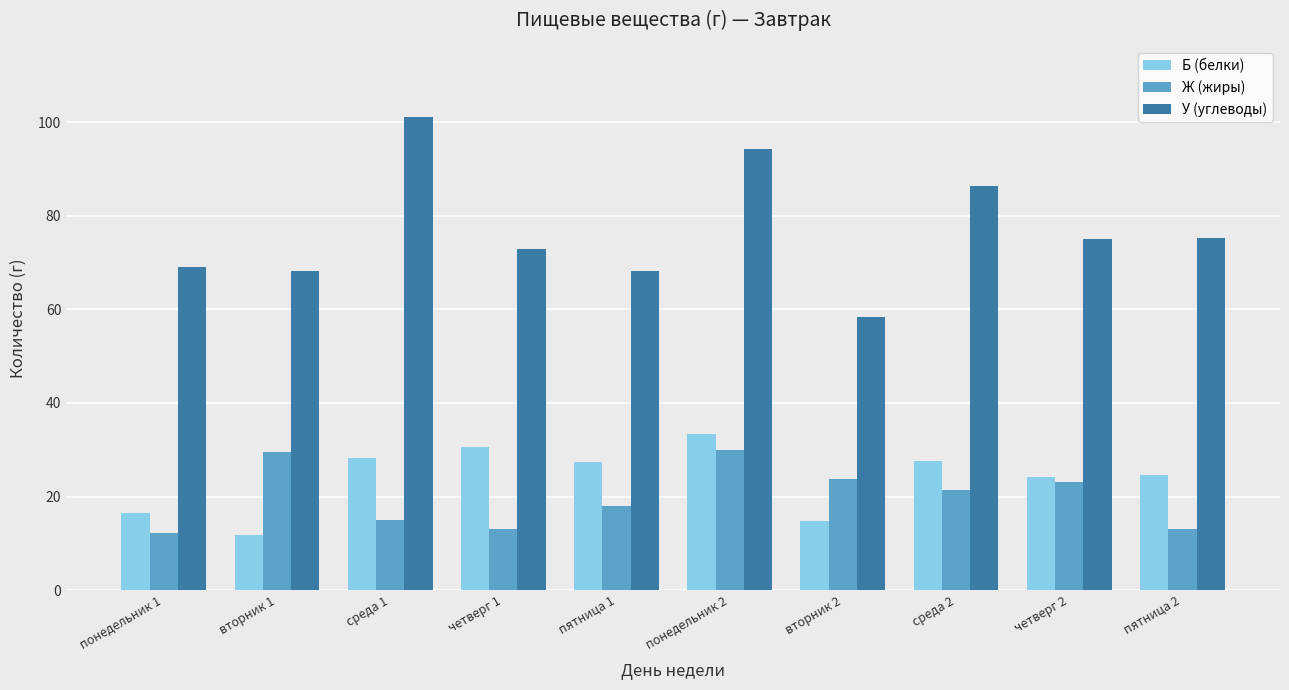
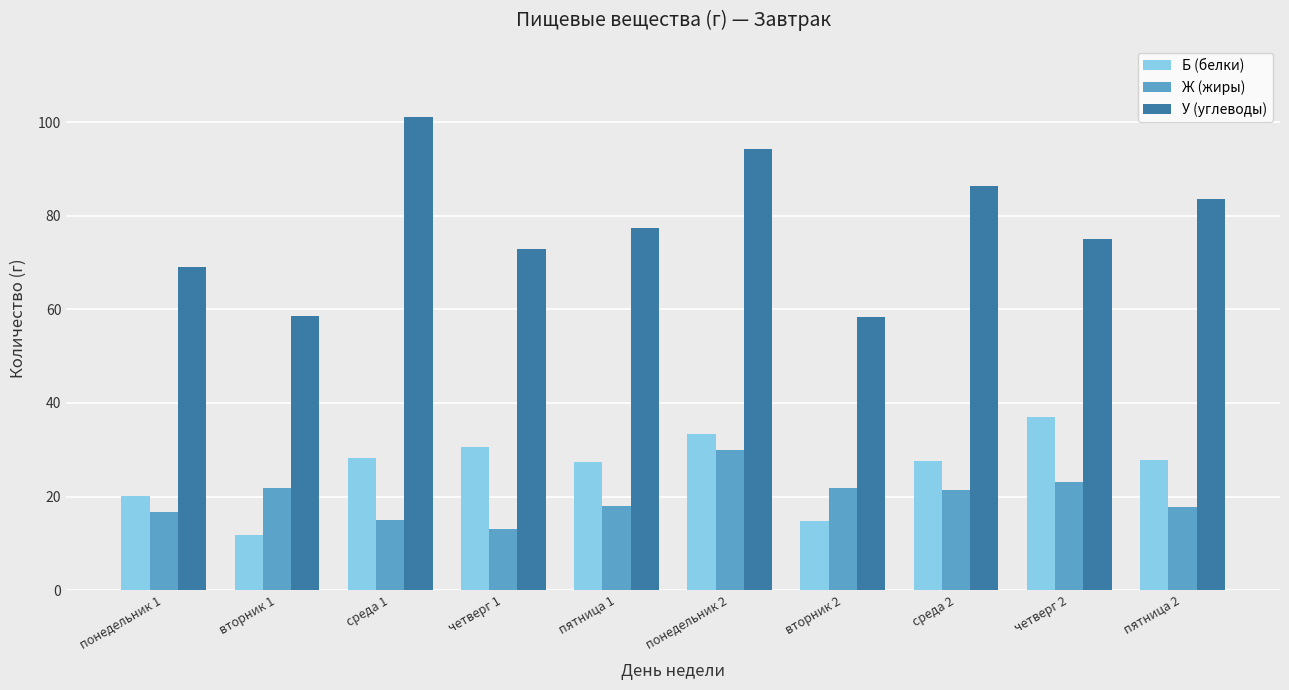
Б (белки), понедельник 1: 16 -> 20
Ж (жиры), понедельник 1: 12 -> 17
Ж (жиры), вторник 1: 30 -> 22
У (углеводы), вторник 1: 68 -> 58
У (углеводы), пятница 1: 68 -> 77
Ж (жиры), вторник 2: 24 -> 22
Б (белки), четверг 2: 24 -> 37
Б (белки), пятница 2: 25 -> 28
Ж (жиры), пятница 2: 13 -> 18
У (углеводы), пятница 2: 75 -> 84
